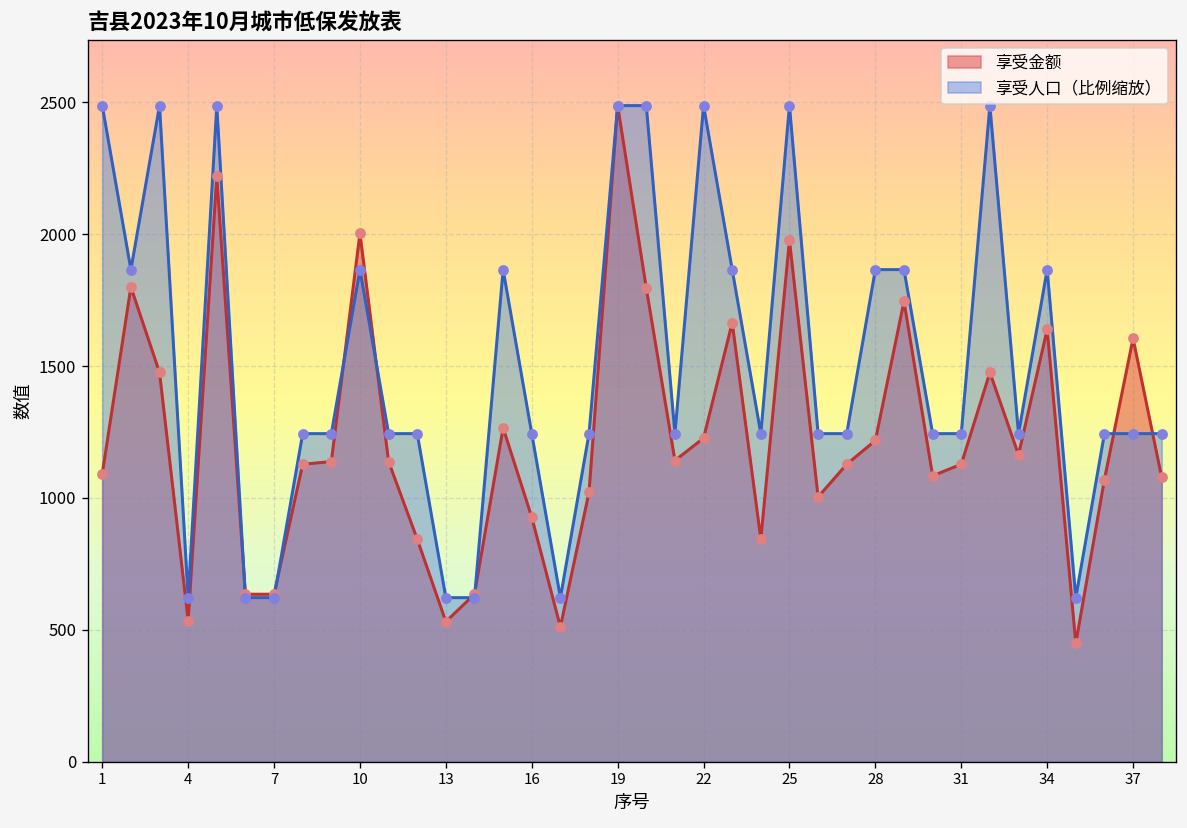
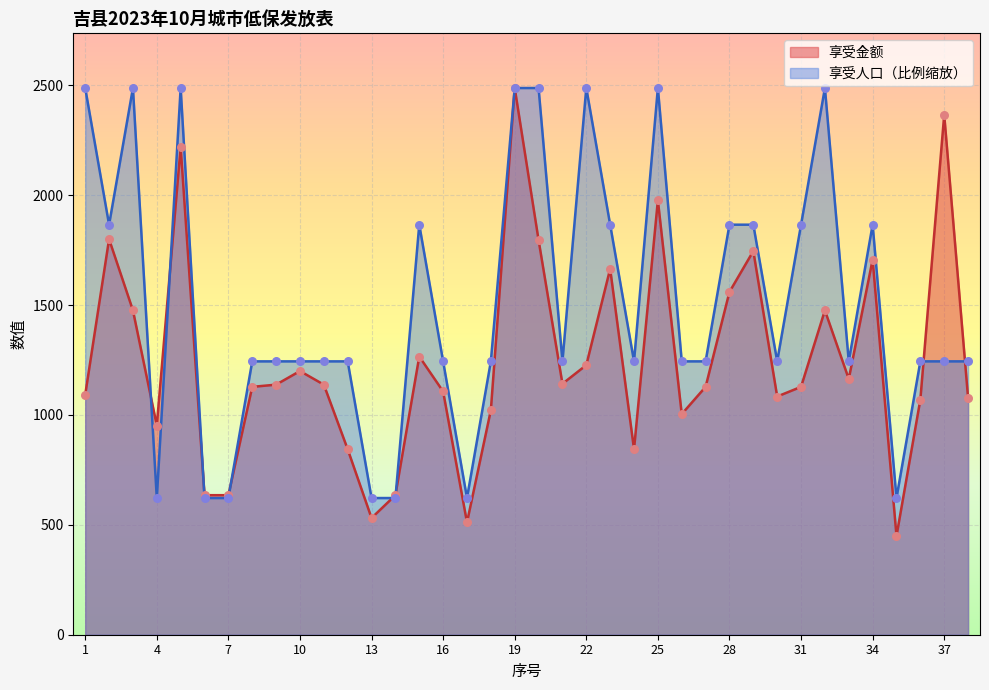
享受金额, 4: 540 -> 950
享受金额, 10: 2000 -> 1200
享受人口（比例缩放）, 10: 1870 -> 1240
享受金额, 16: 930 -> 1110
享受金额, 28: 1220 -> 1560
享受人口（比例缩放）, 31: 1240 -> 1870
享受金额, 34: 1640 -> 1710
享受金额, 37: 1610 -> 2370
